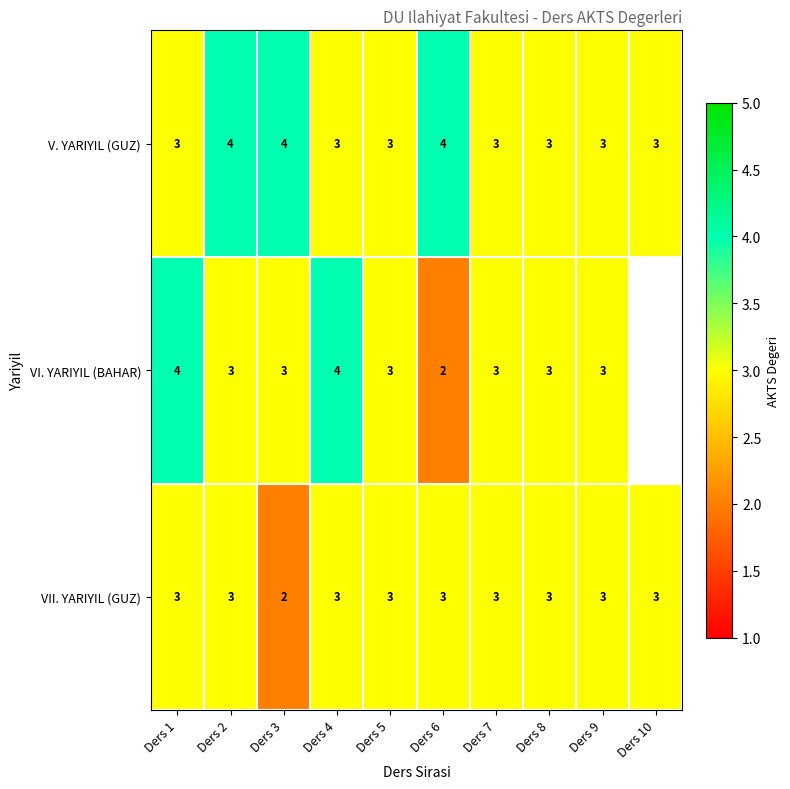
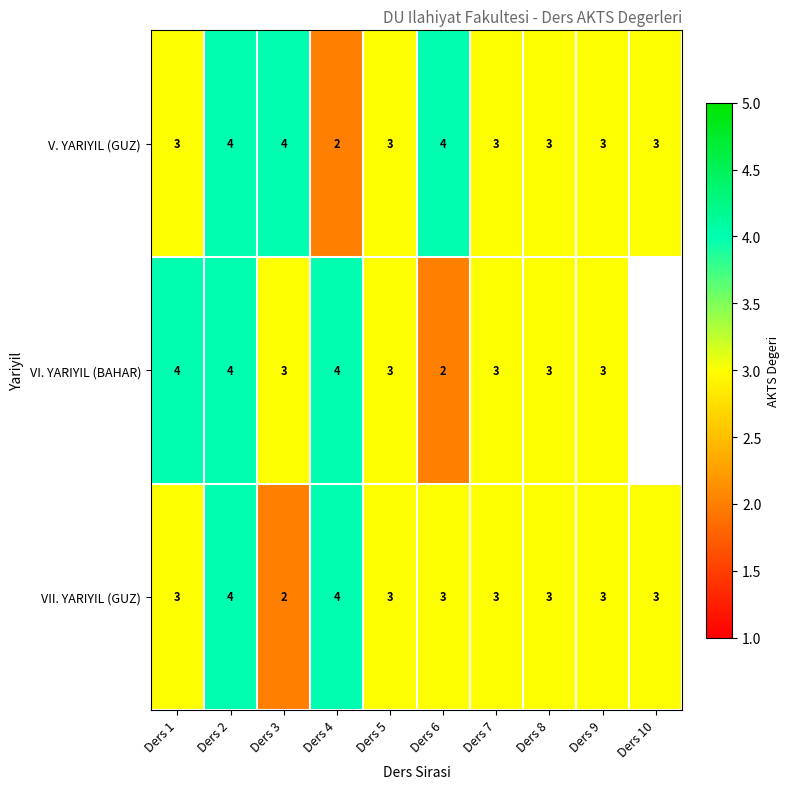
V. YARIYIL (GUZ), Ders 4: 3 -> 2
VI. YARIYIL (BAHAR), Ders 2: 3 -> 4
VII. YARIYIL (GUZ), Ders 2: 3 -> 4
VII. YARIYIL (GUZ), Ders 4: 3 -> 4
